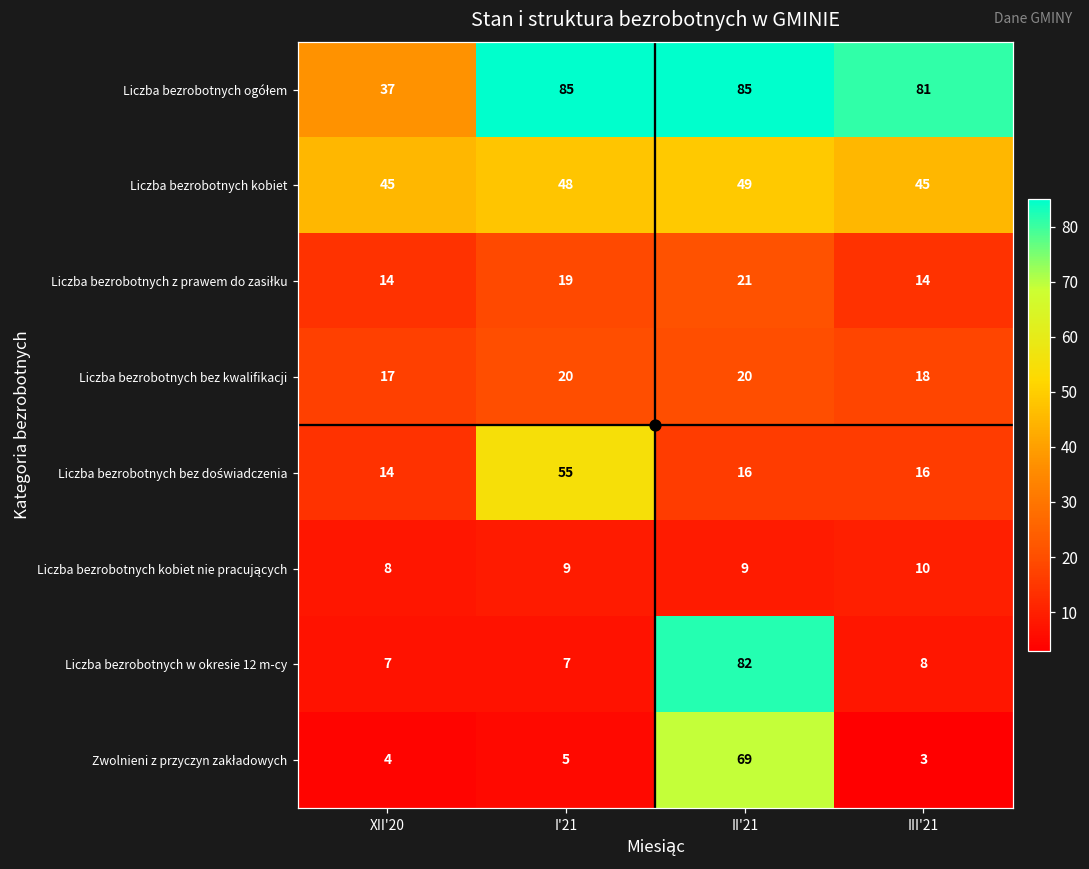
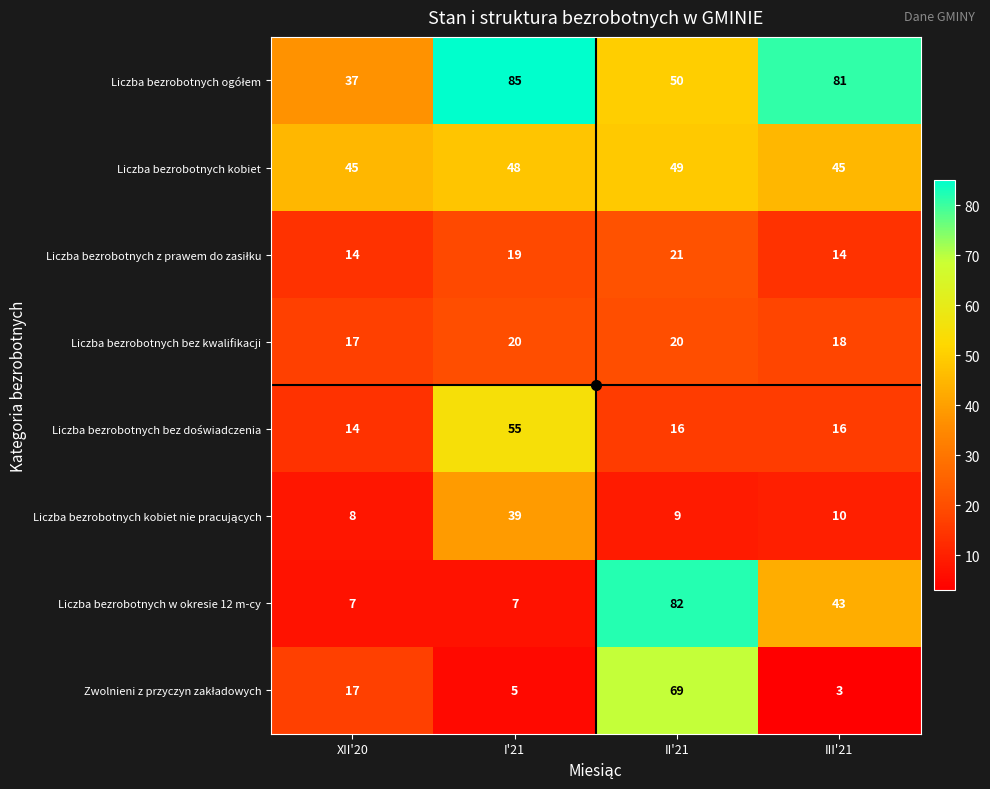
Liczba bezrobotnych ogółem, II'21: 85 -> 50
Liczba bezrobotnych kobiet nie pracujących, I'21: 9 -> 39
Liczba bezrobotnych w okresie 12 m-cy, III'21: 8 -> 43
Zwolnieni z przyczyn zakładowych, XII'20: 4 -> 17
